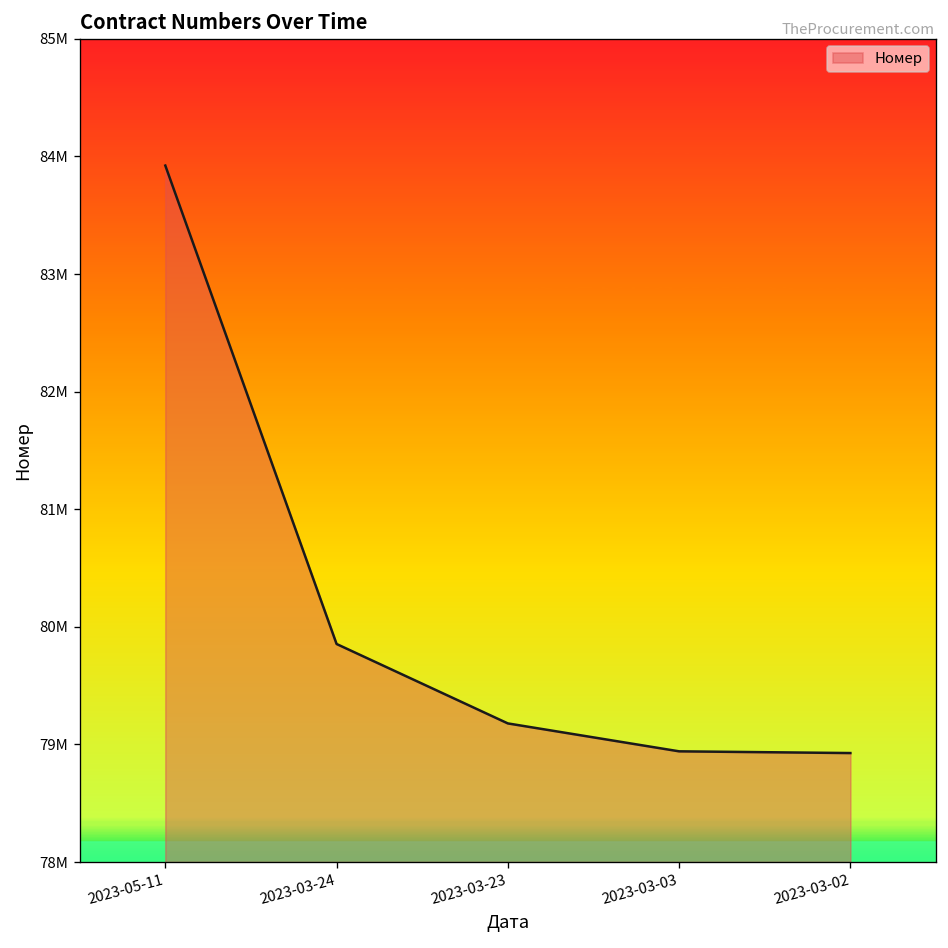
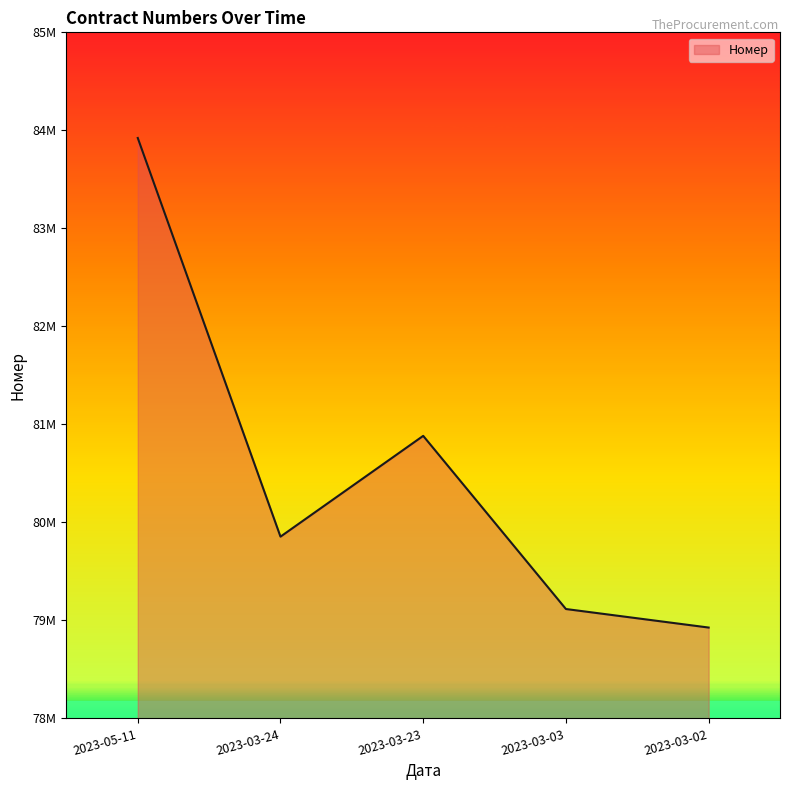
2023-03-23: 79200000 -> 80900000
2023-03-03: 78900000 -> 79100000
